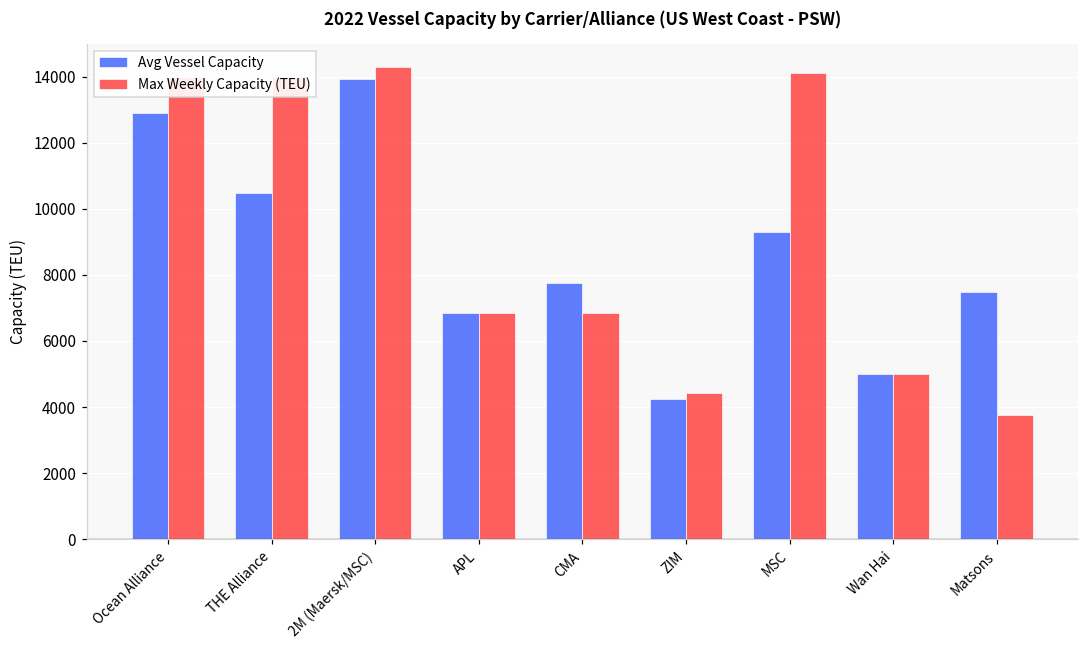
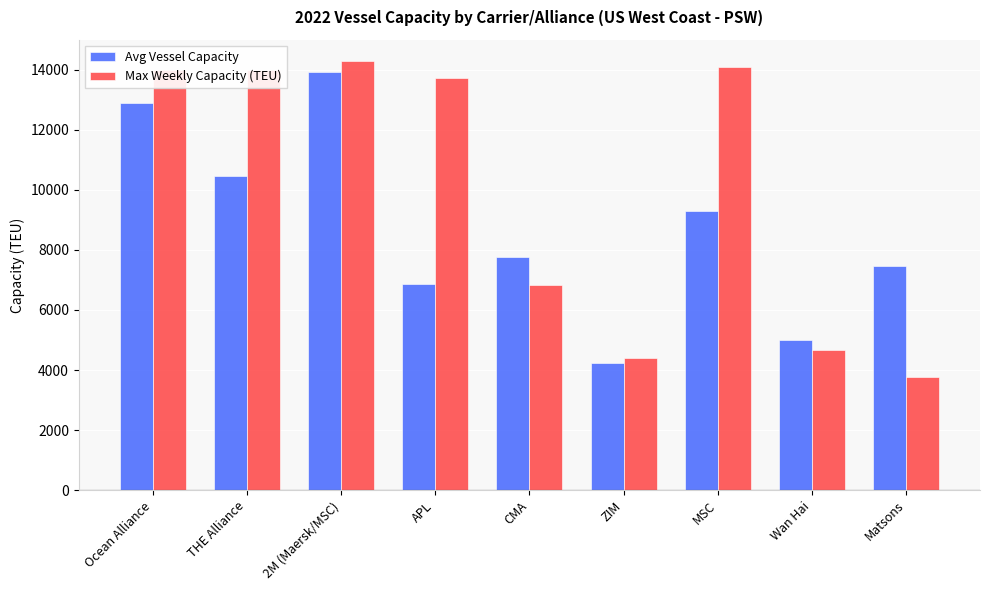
Max Weekly Capacity (TEU), APL: 6900 -> 13700
Max Weekly Capacity (TEU), Wan Hai: 5000 -> 4700
